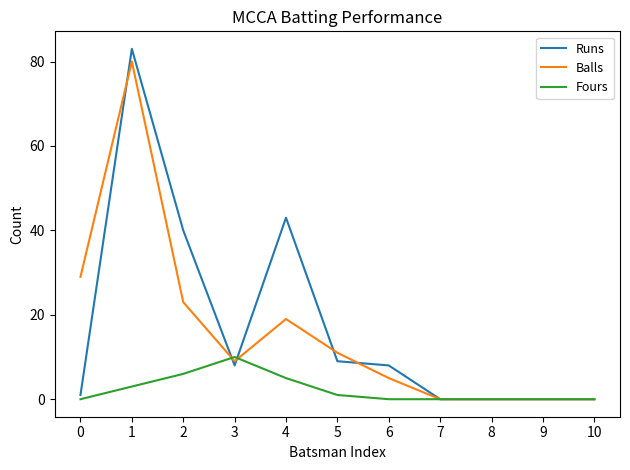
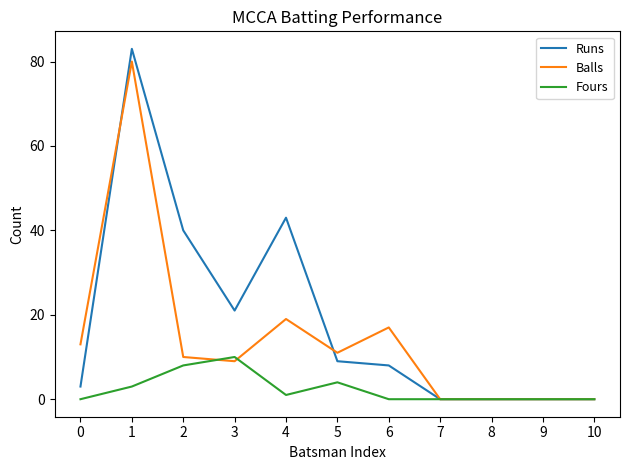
Runs, 0: 1 -> 3
Balls, 0: 29 -> 13
Balls, 2: 23 -> 10
Fours, 2: 6 -> 8
Runs, 3: 8 -> 21
Fours, 4: 5 -> 1
Fours, 5: 1 -> 4
Balls, 6: 5 -> 17
